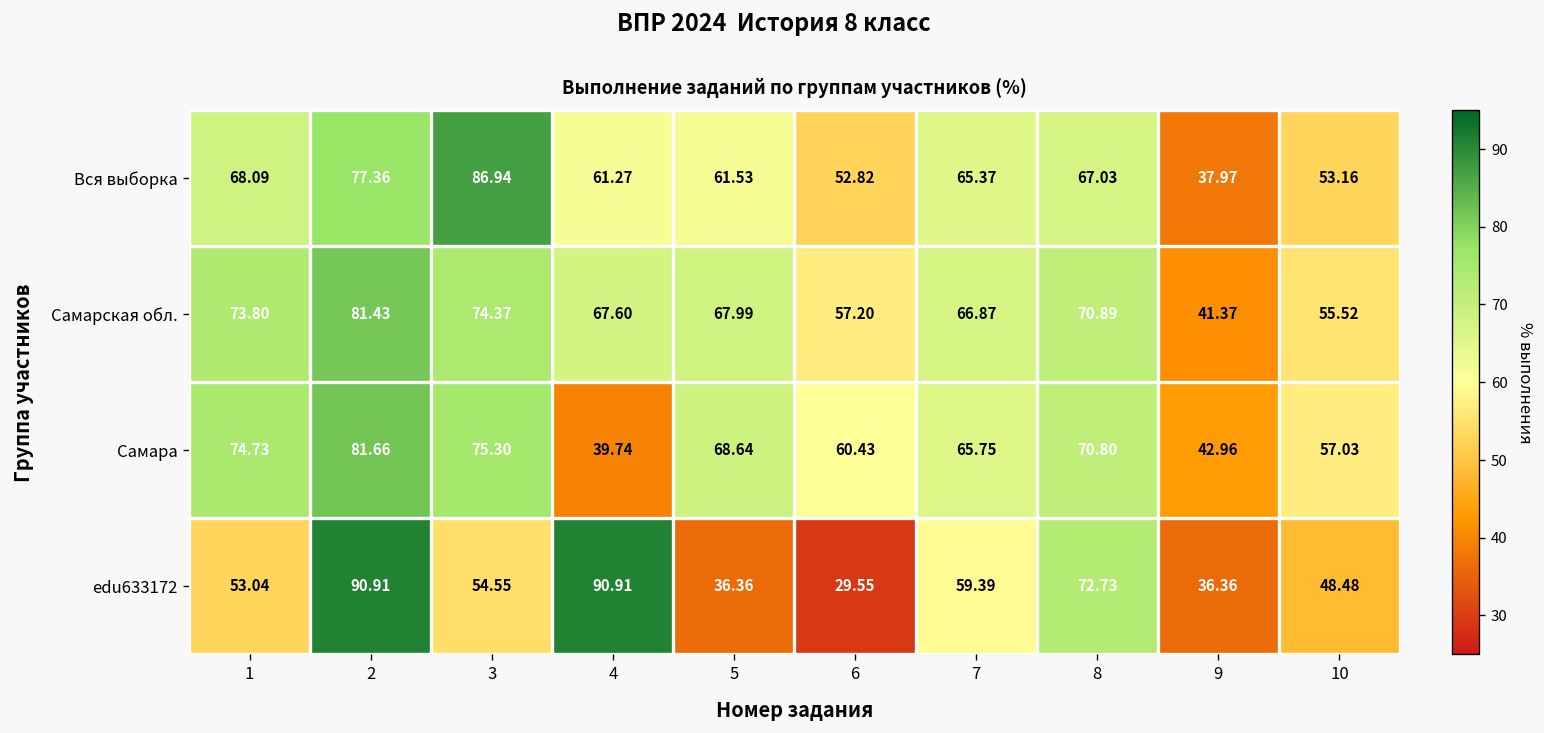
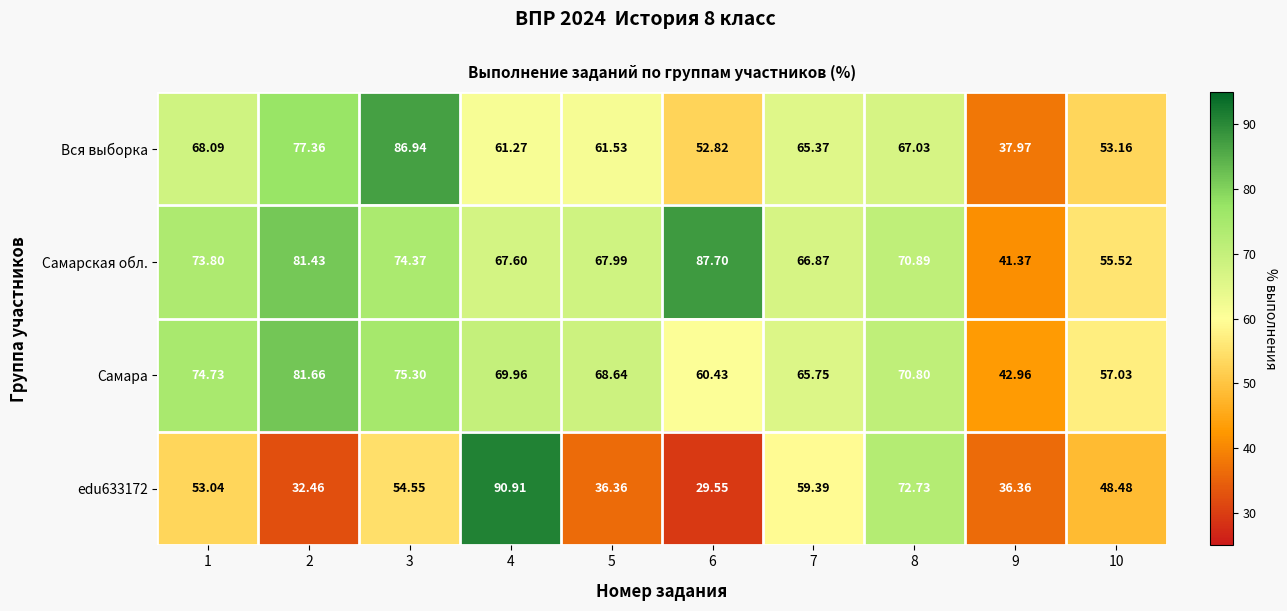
Самарская обл., 6: 57.20 -> 87.70
Самара, 4: 39.74 -> 69.96
edu633172, 2: 90.91 -> 32.46
